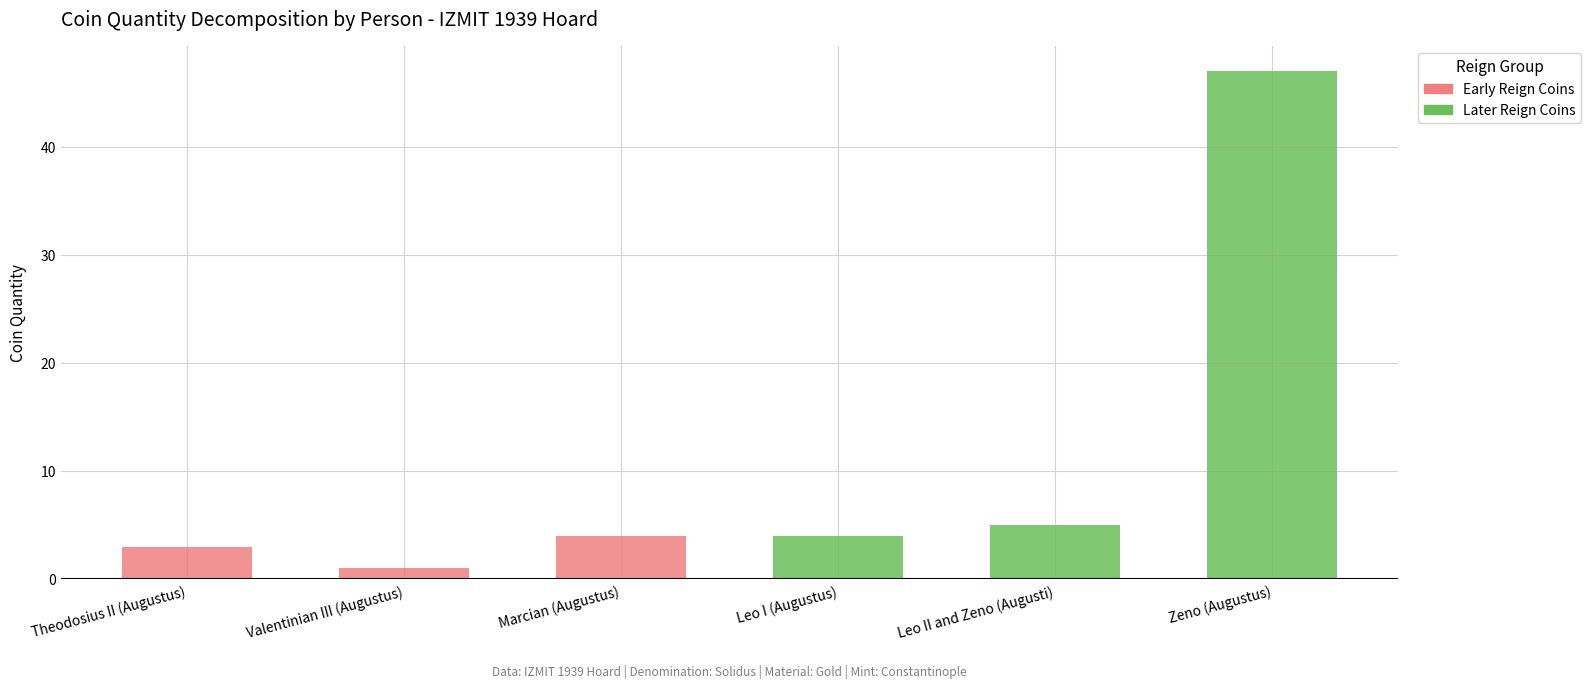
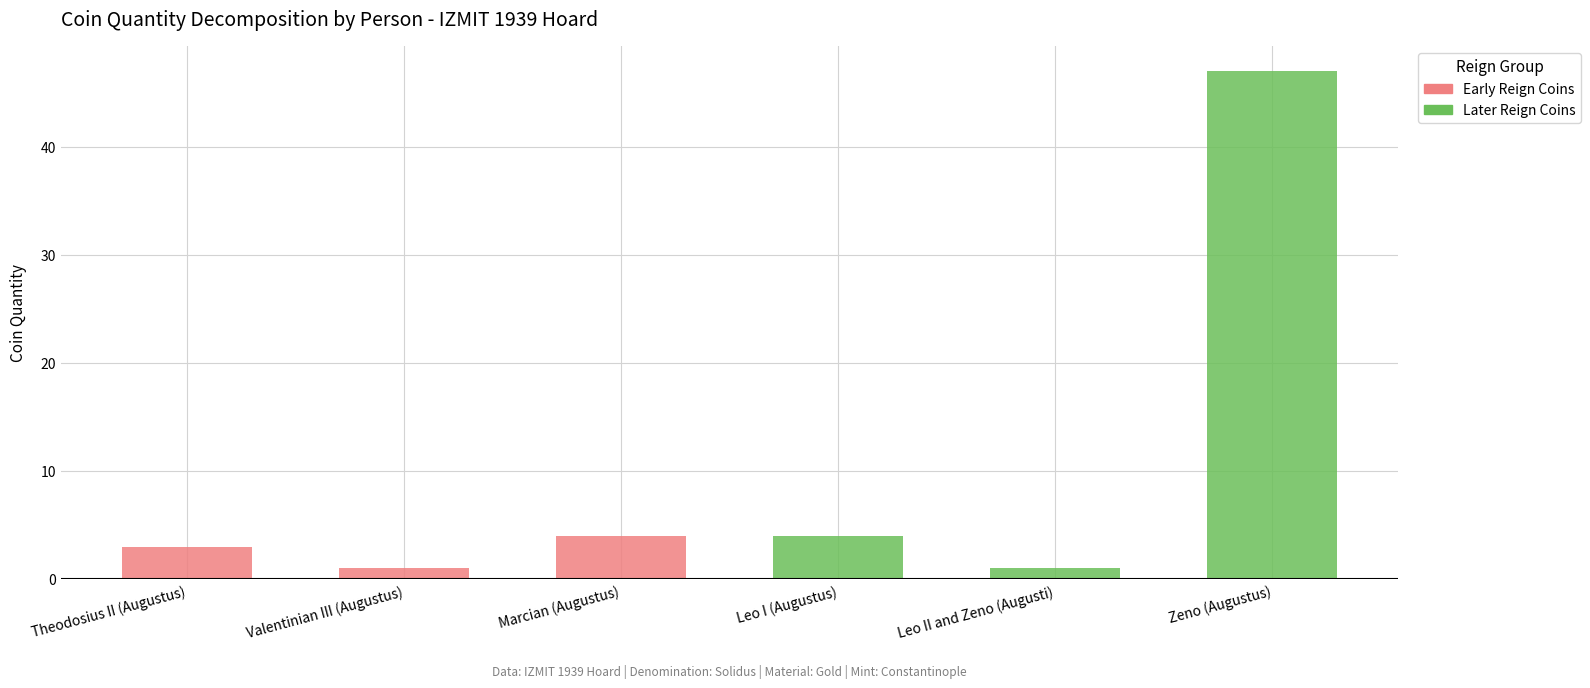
Later Reign Coins, Leo II and Zeno (Augusti): 5 -> 1
